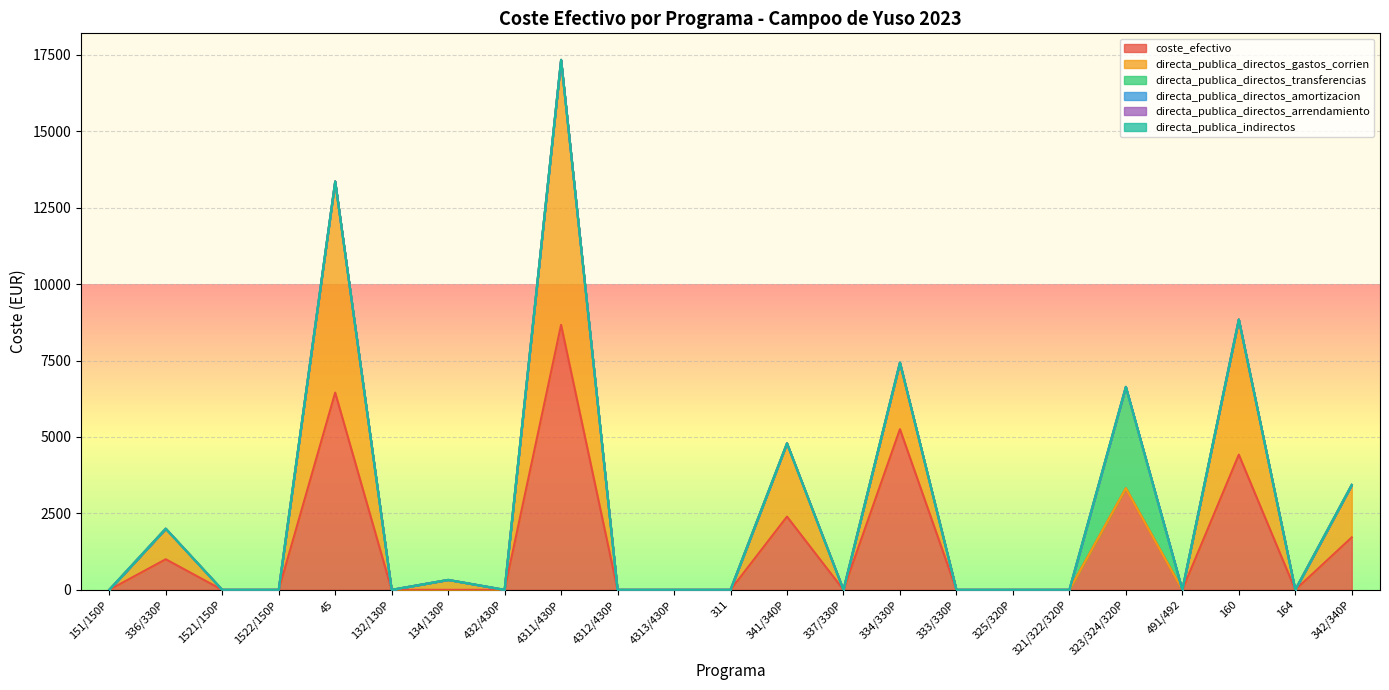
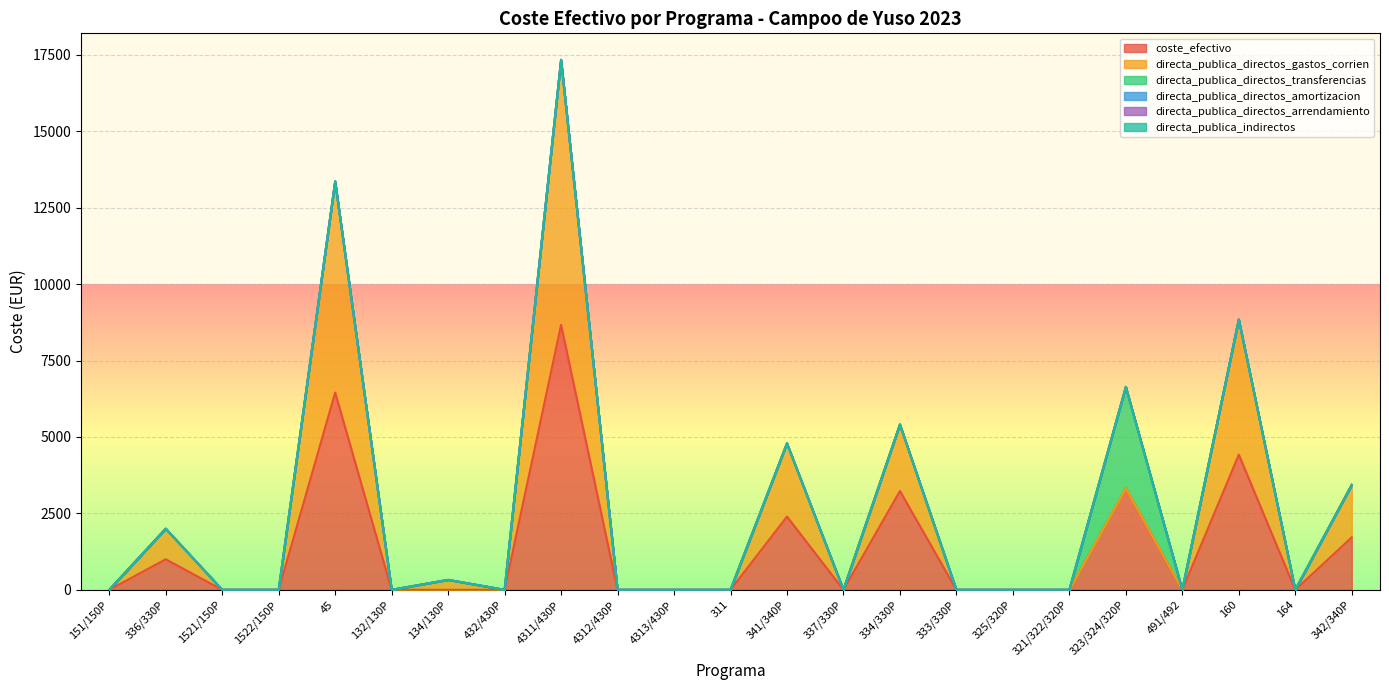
coste_efectivo, 334/330P: 5300 -> 3200
